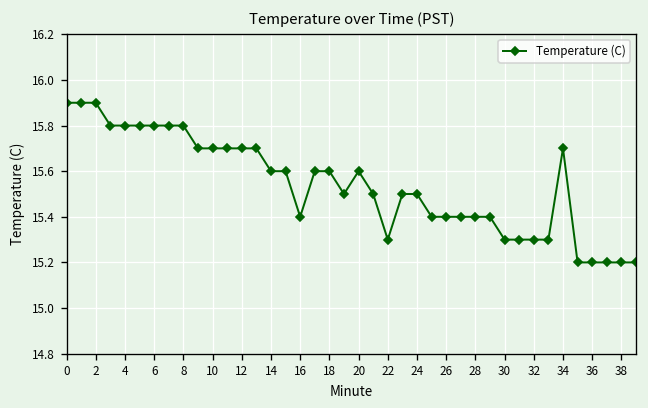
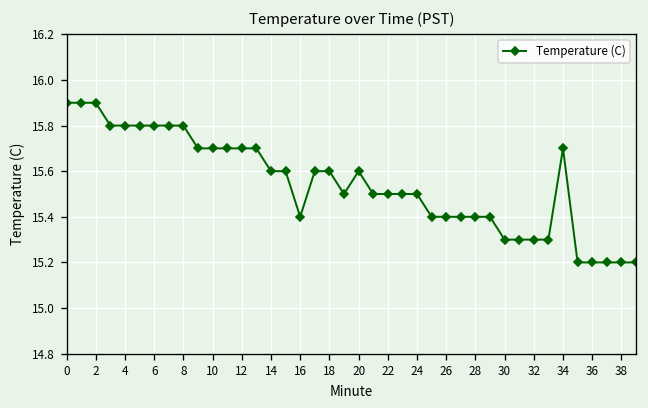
22: 15.3 -> 15.5
